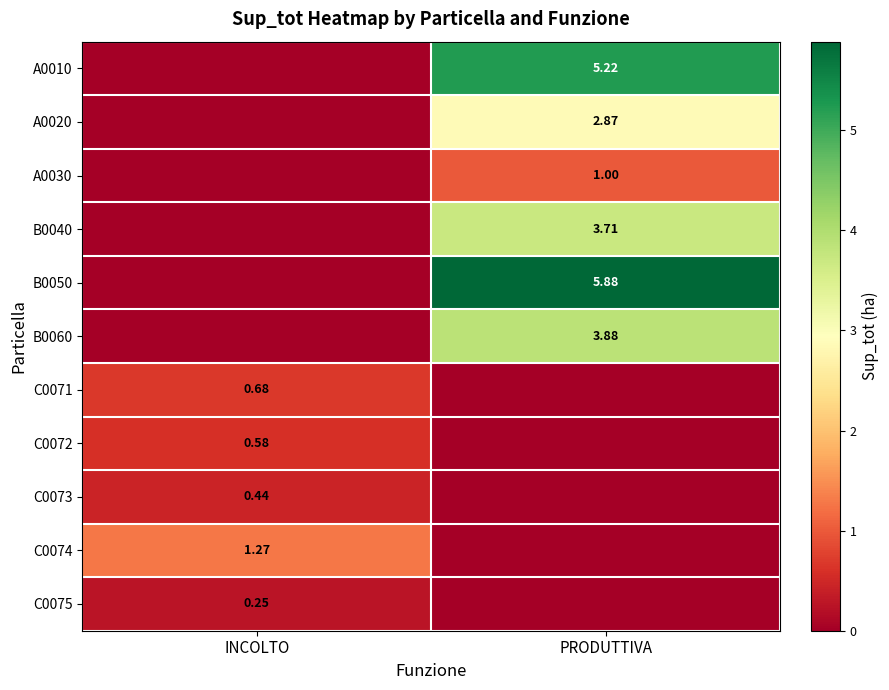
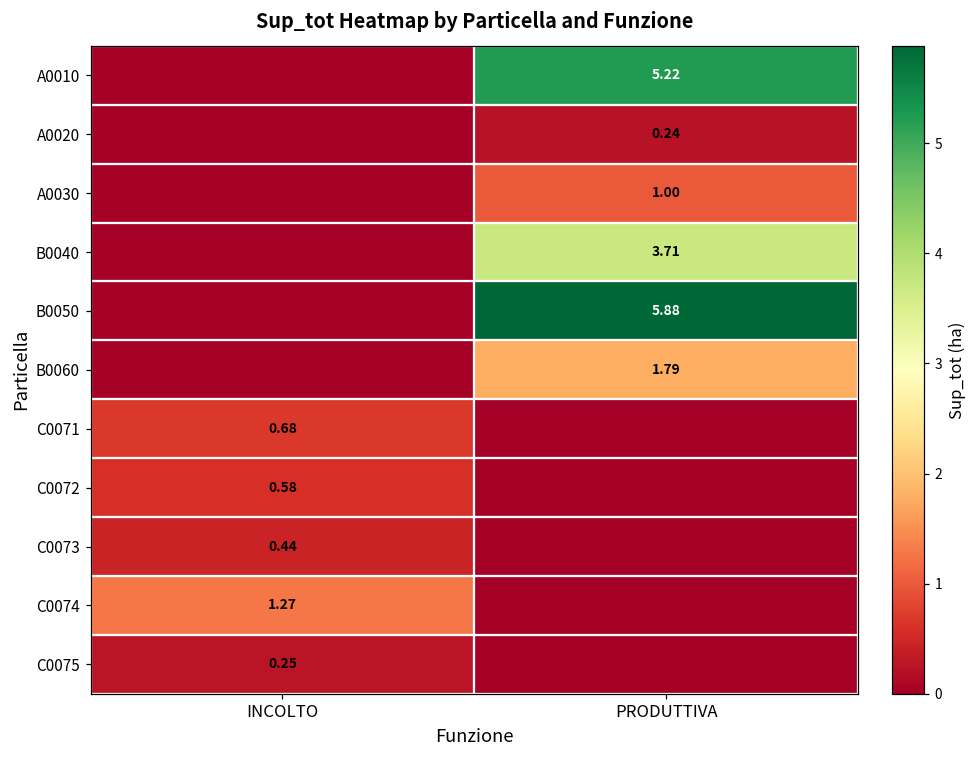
A0020, PRODUTTIVA: 2.87 -> 0.24
B0060, PRODUTTIVA: 3.88 -> 1.79
